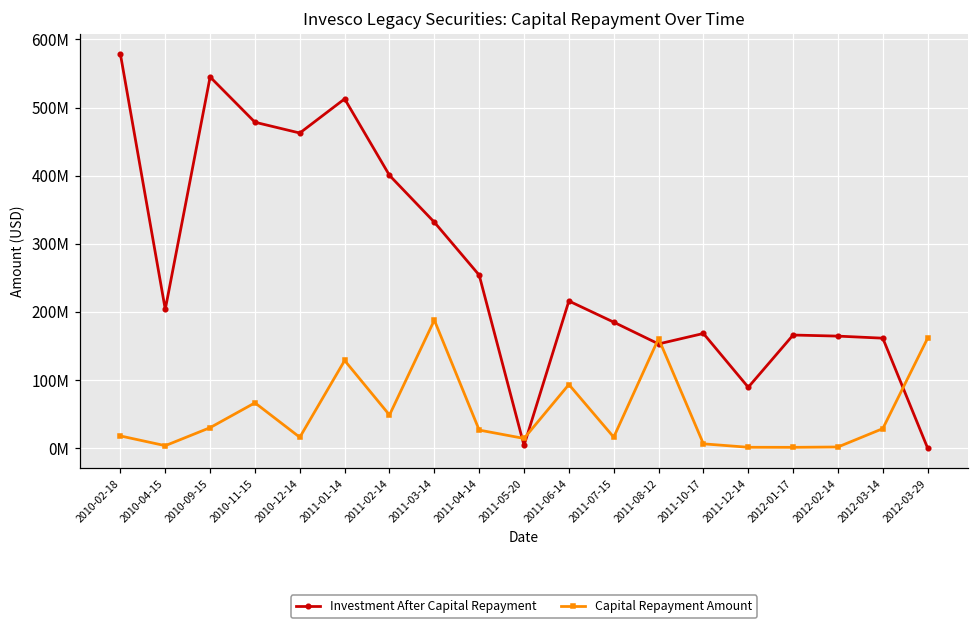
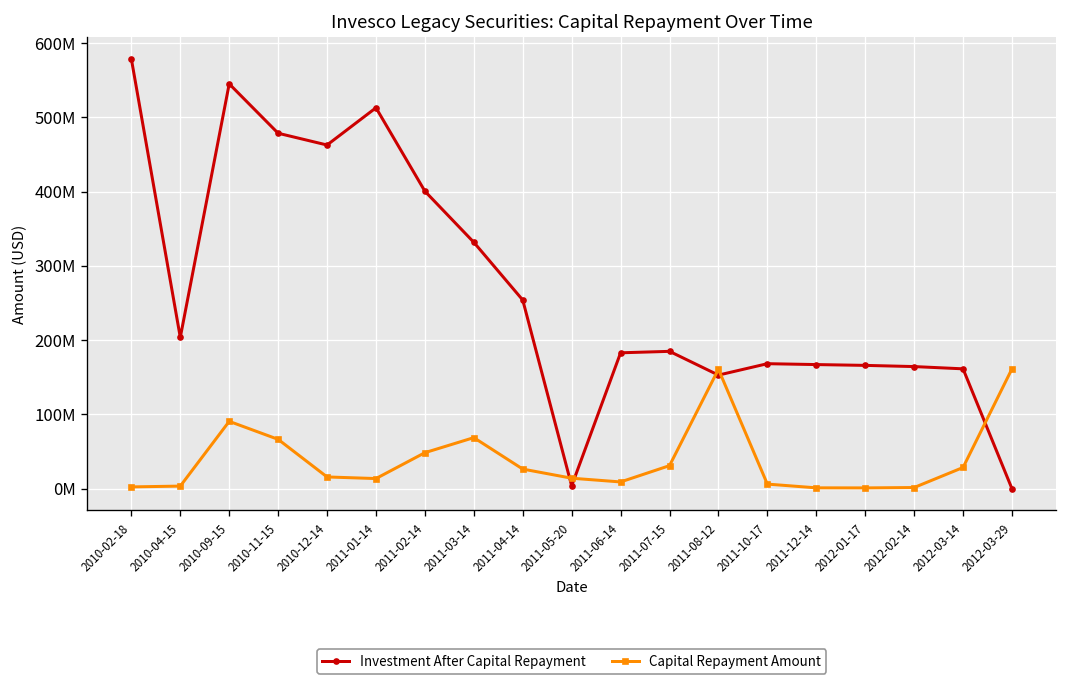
Capital Repayment Amount, 2010-02-18: 20000000 -> 0
Capital Repayment Amount, 2010-09-15: 30000000 -> 90000000
Capital Repayment Amount, 2011-01-14: 130000000 -> 10000000
Capital Repayment Amount, 2011-03-14: 190000000 -> 70000000
Investment After Capital Repayment, 2011-06-14: 220000000 -> 180000000
Capital Repayment Amount, 2011-06-14: 90000000 -> 10000000
Capital Repayment Amount, 2011-07-15: 20000000 -> 30000000
Investment After Capital Repayment, 2011-12-14: 90000000 -> 170000000
